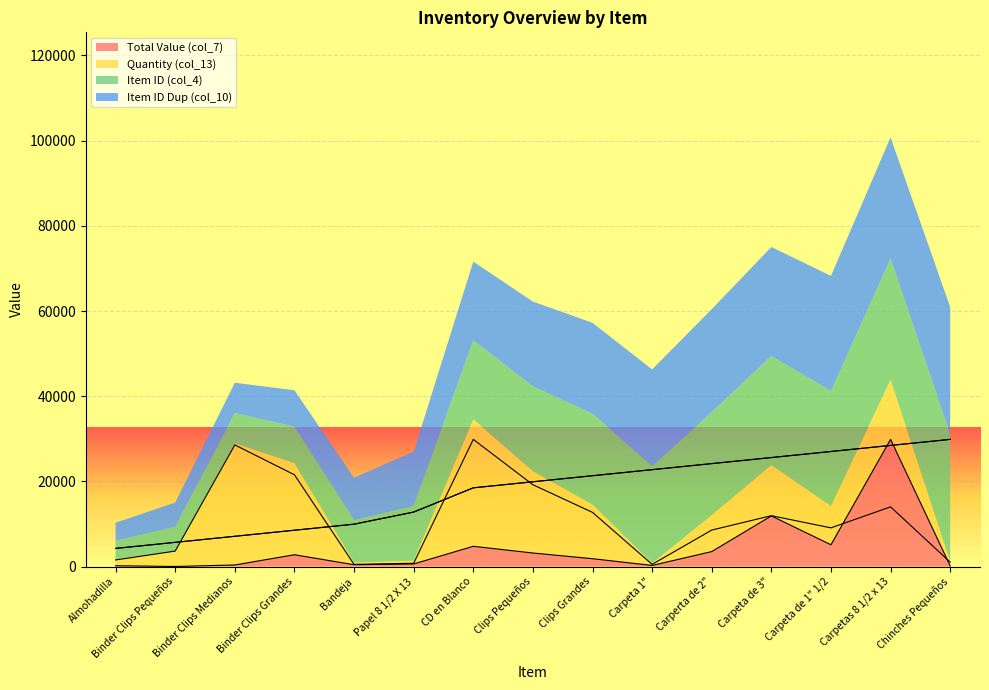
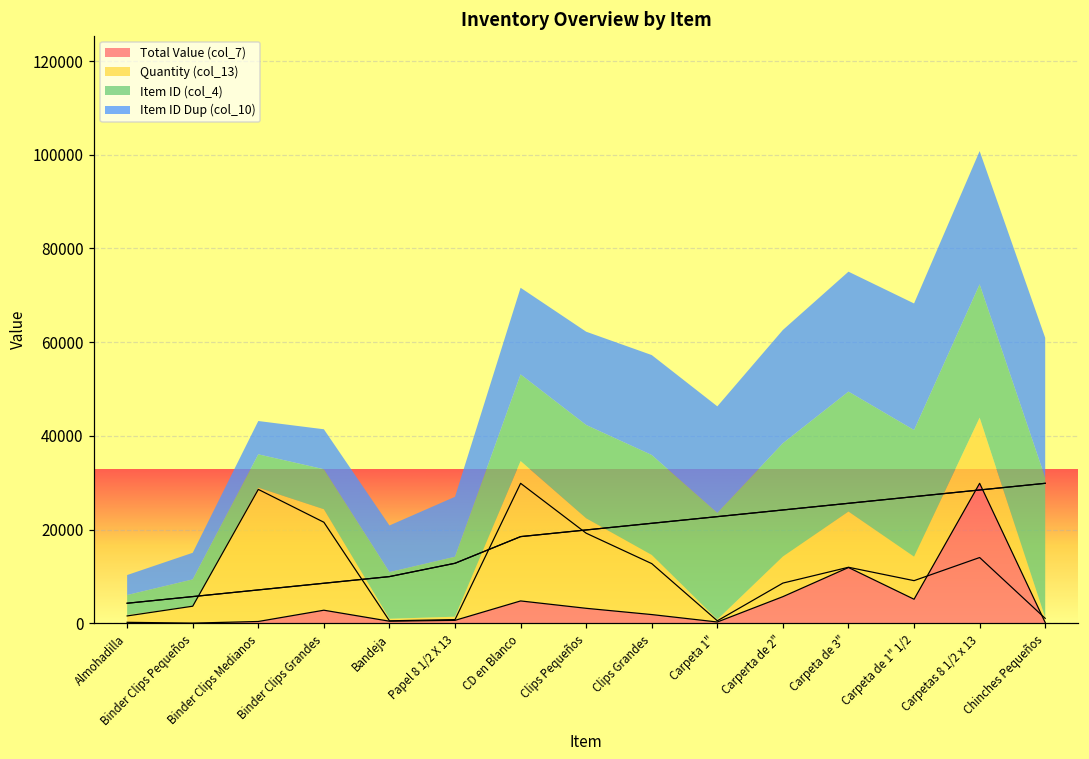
Total Value (col_7), Carperta de 2": 4000 -> 6000
